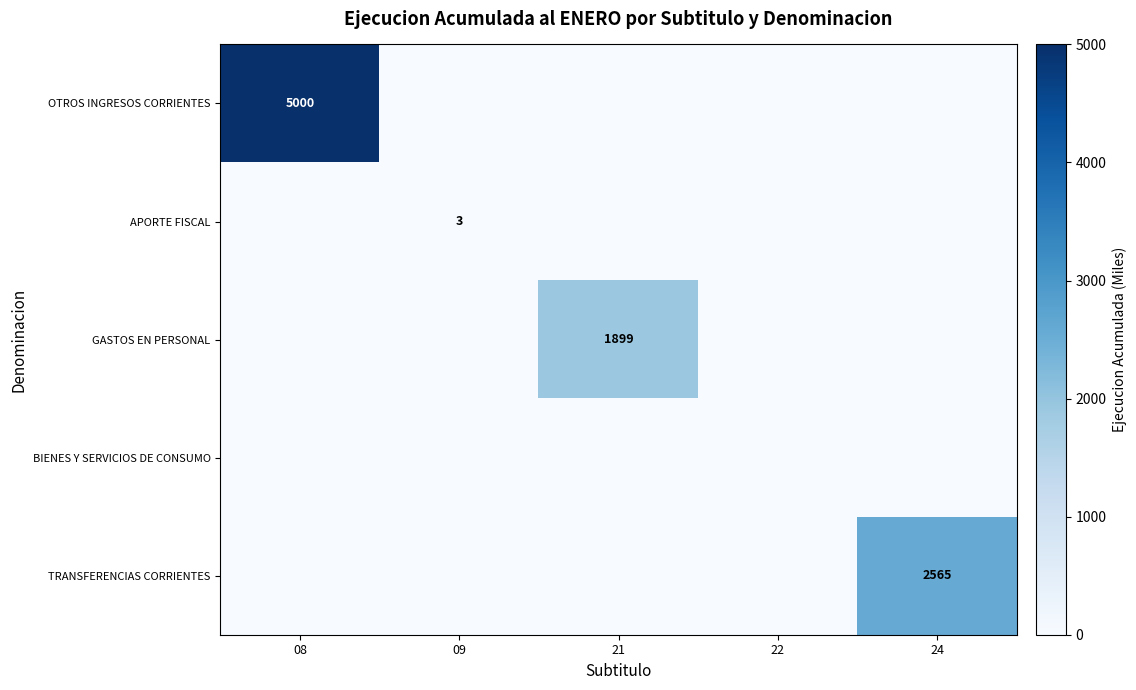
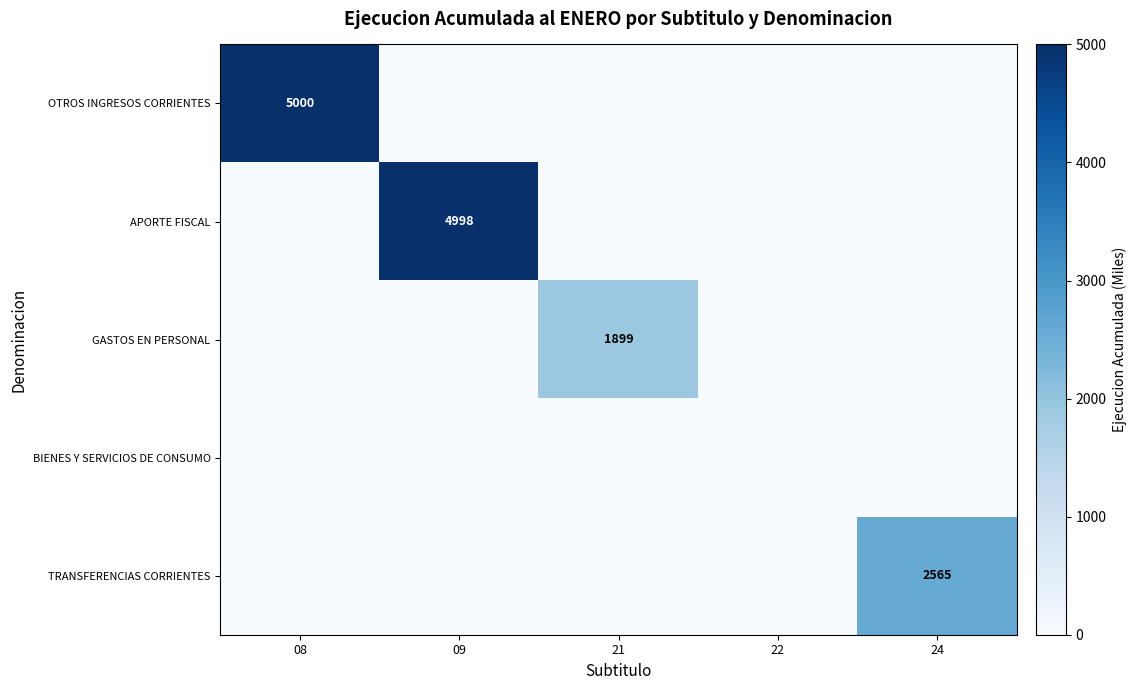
APORTE FISCAL, 09: 3 -> 4998
